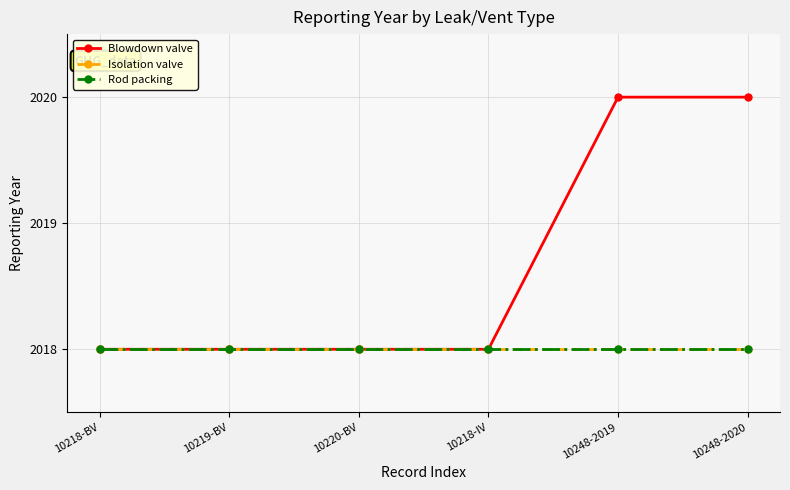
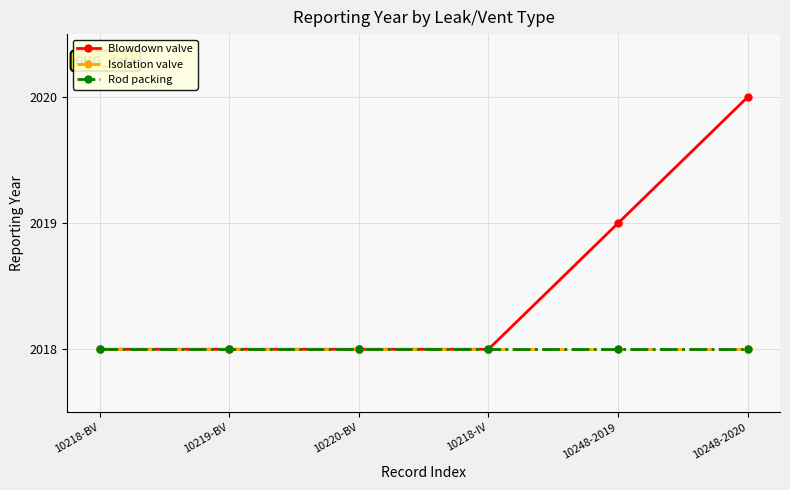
Blowdown valve, 10248-2019: 2020 -> 2019
